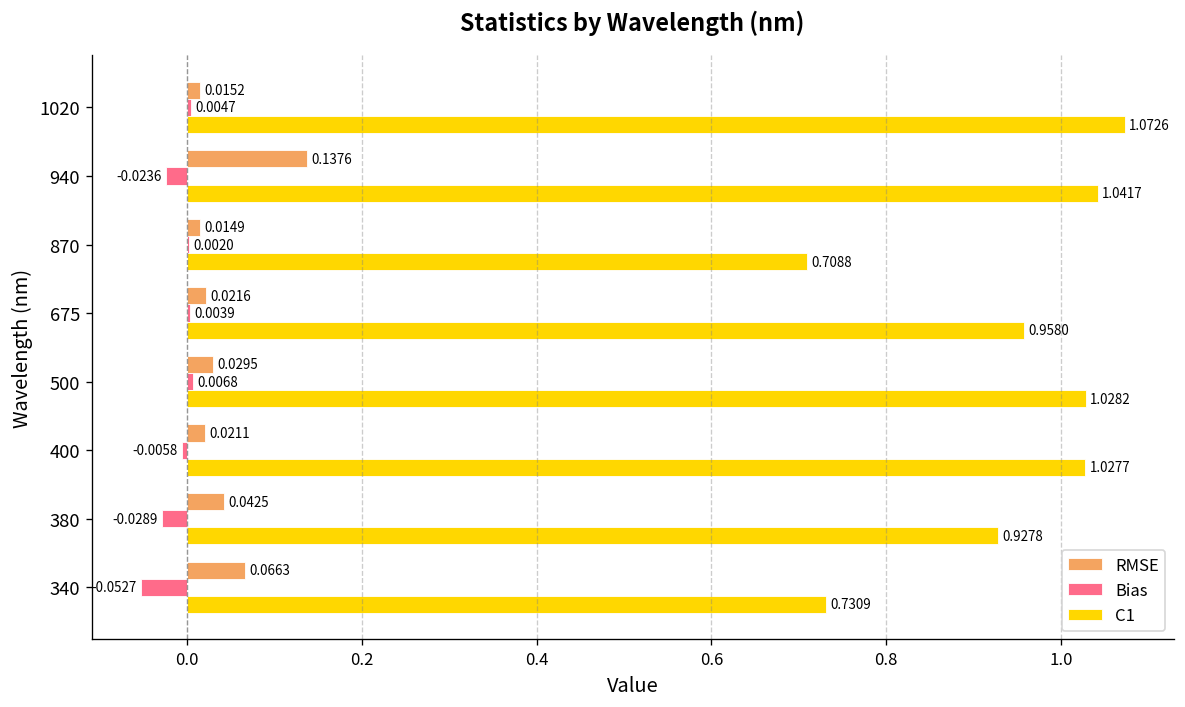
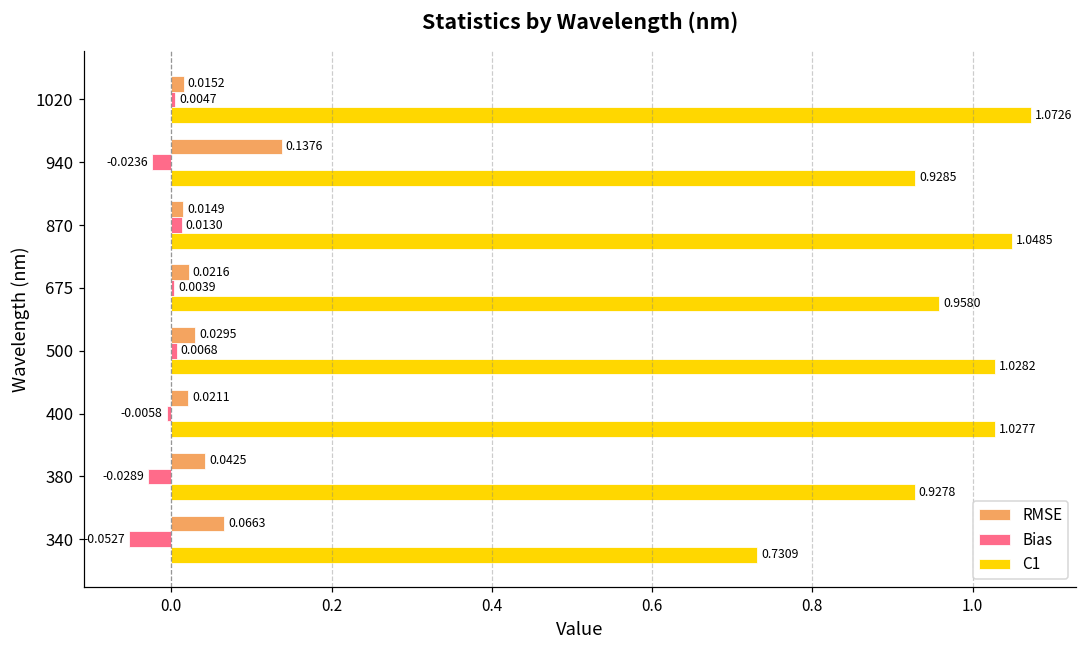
C1, 940: 1.0417 -> 0.9285
Bias, 870: 0.0020 -> 0.0130
C1, 870: 0.7088 -> 1.0485
